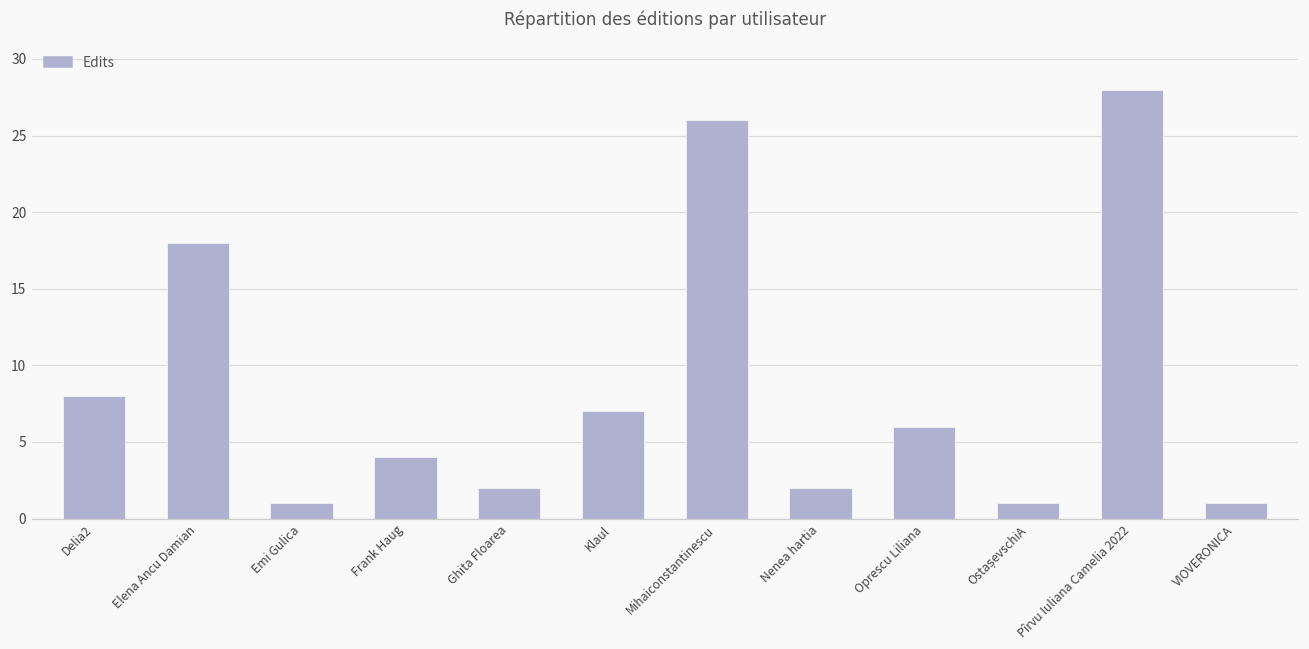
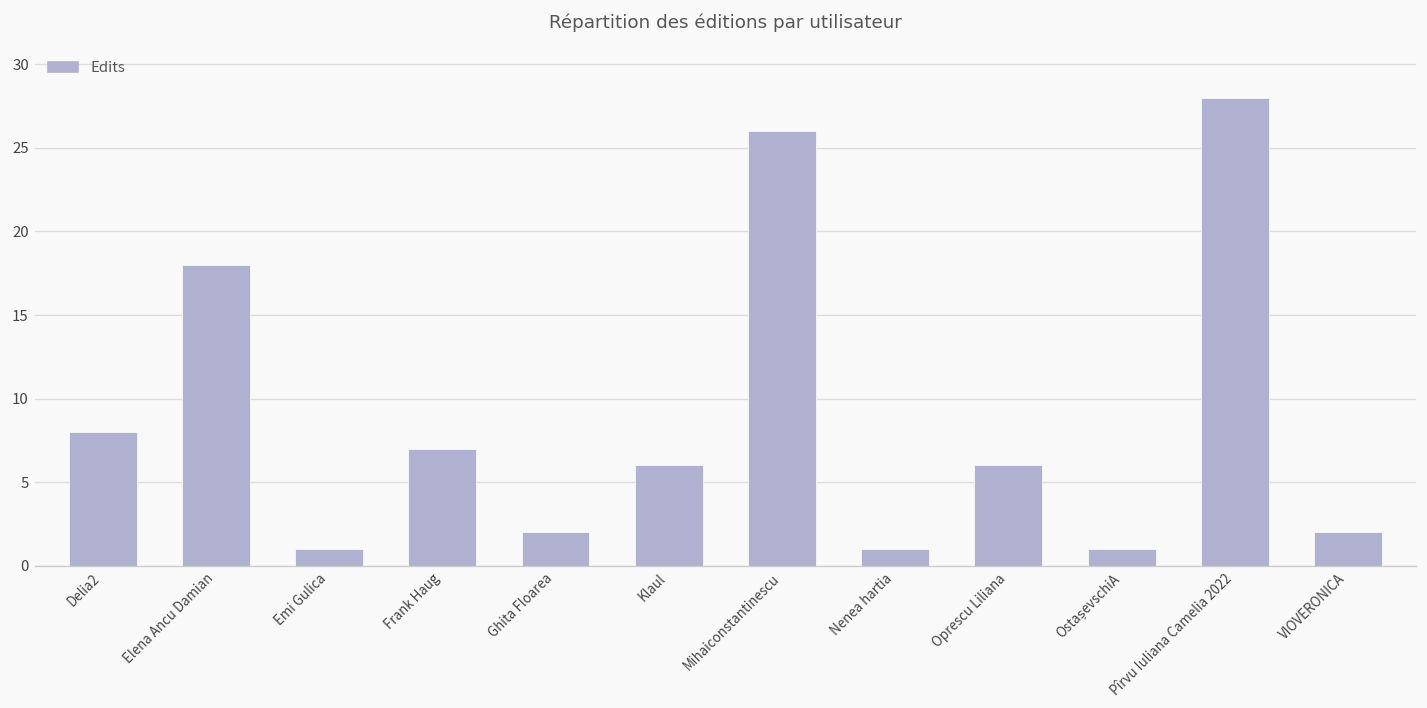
Frank Haug: 4 -> 7
Klaul: 7 -> 6
Nenea hartia: 2 -> 1
VIOVERONICA: 1 -> 2
